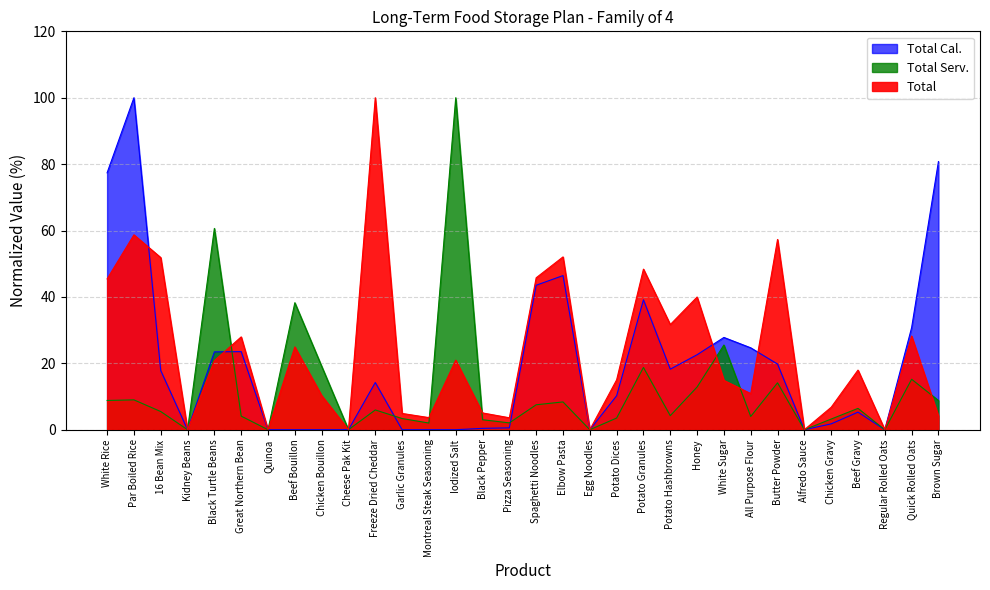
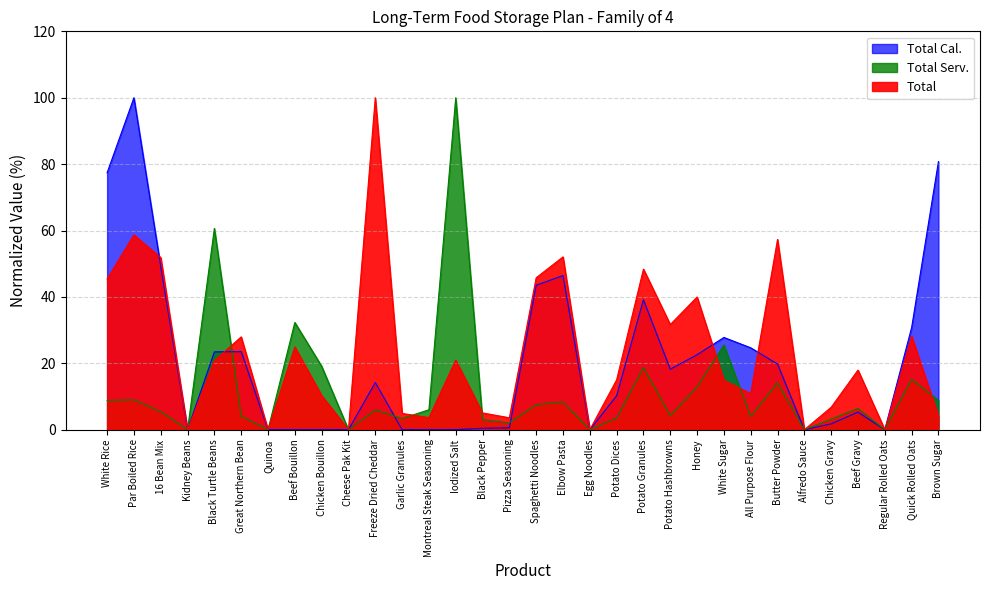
Total Cal., 16 Bean Mix: 18 -> 49
Total Serv., Beef Bouillon: 38 -> 32
Total Serv., Montreal Steak Seasoning: 2 -> 6
